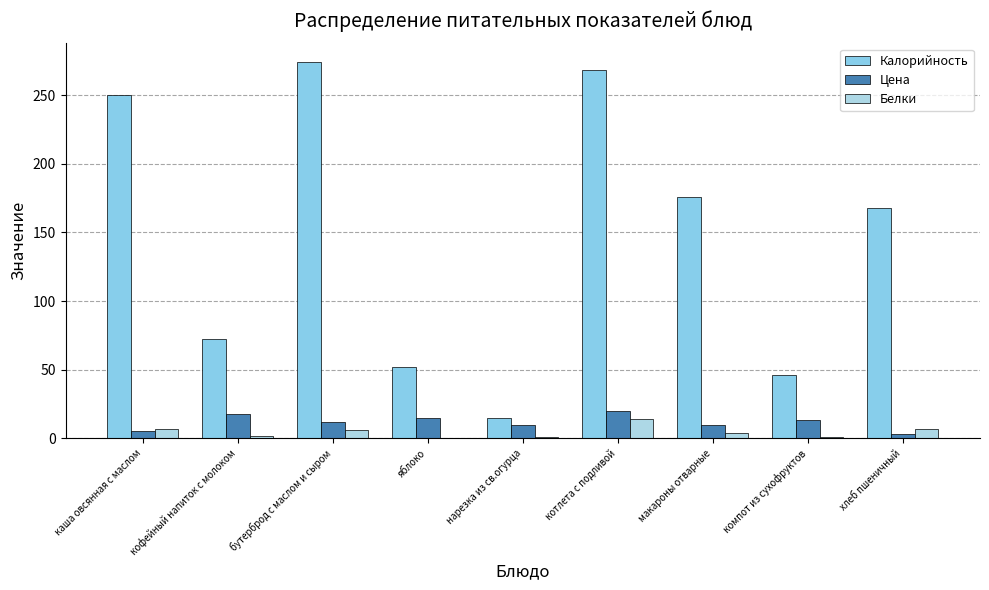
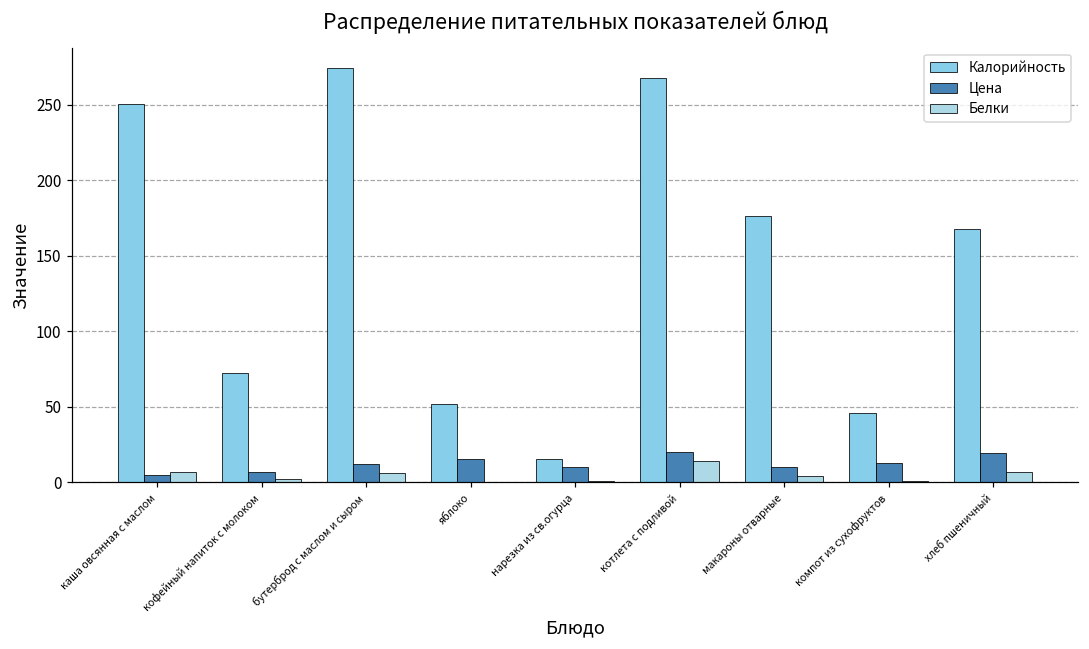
Цена, кофейный напиток с молоком: 18 -> 7
Цена, хлеб пшеничный: 3 -> 19
